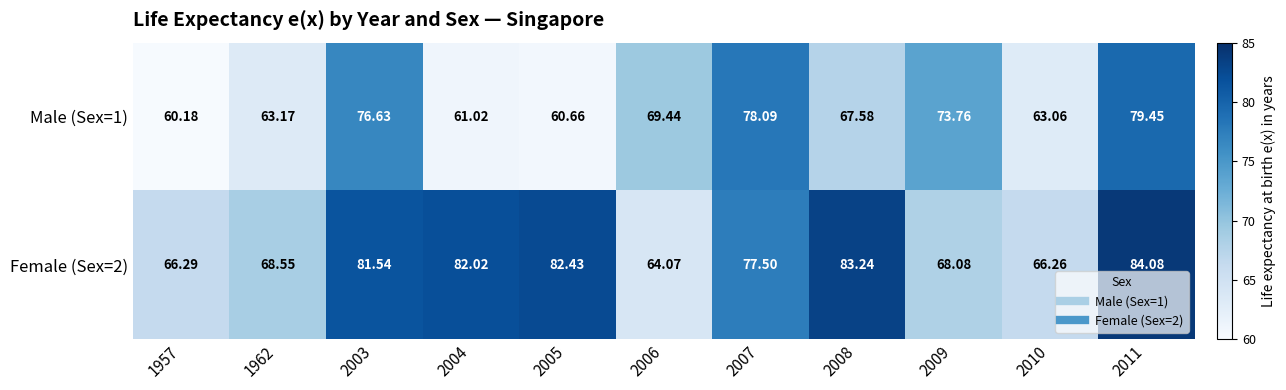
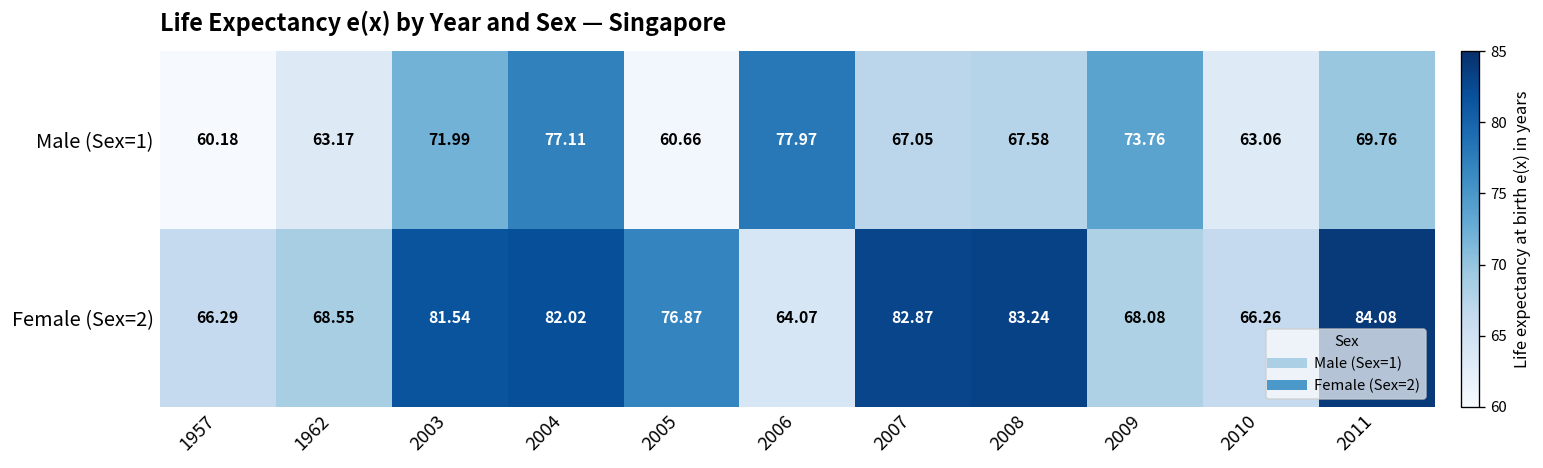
Male (Sex=1), 2003: 76.63 -> 71.99
Male (Sex=1), 2004: 61.02 -> 77.11
Male (Sex=1), 2006: 69.44 -> 77.97
Male (Sex=1), 2007: 78.09 -> 67.05
Male (Sex=1), 2011: 79.45 -> 69.76
Female (Sex=2), 2005: 82.43 -> 76.87
Female (Sex=2), 2007: 77.50 -> 82.87
